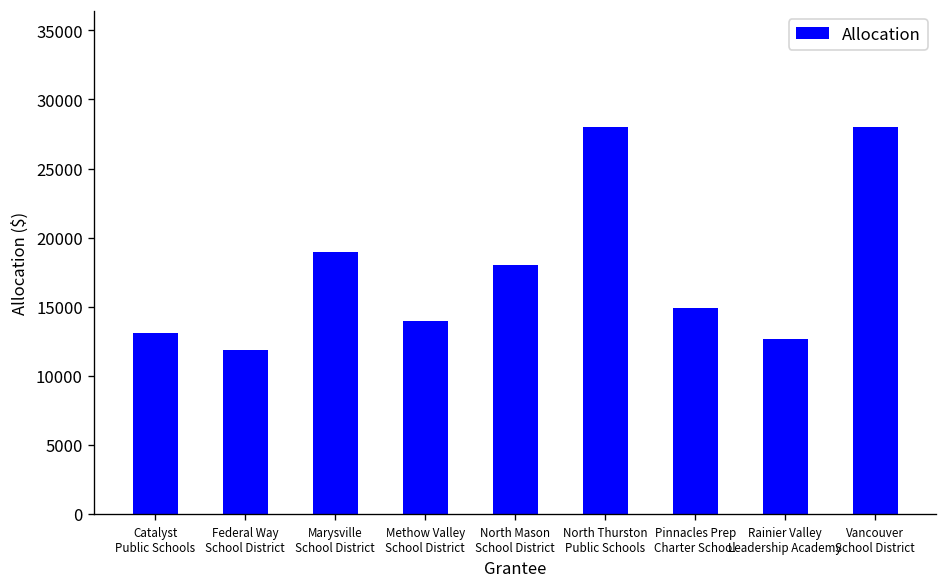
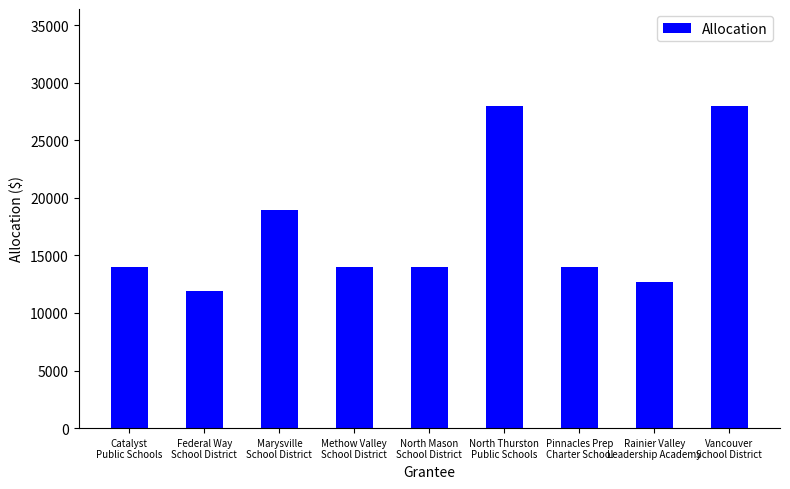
Catalyst Public Schools: 13100 -> 14000
North Mason School District: 18000 -> 14000
Pinnacles Prep Charter School: 14900 -> 14000
